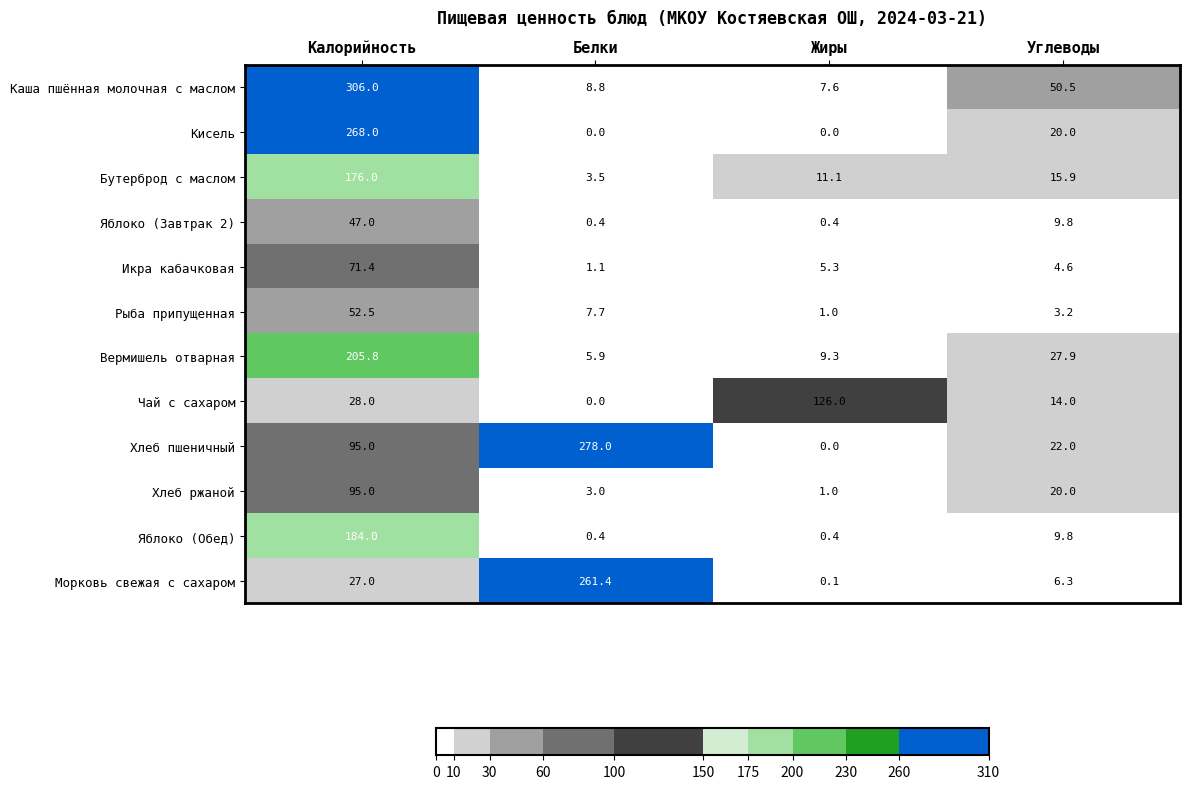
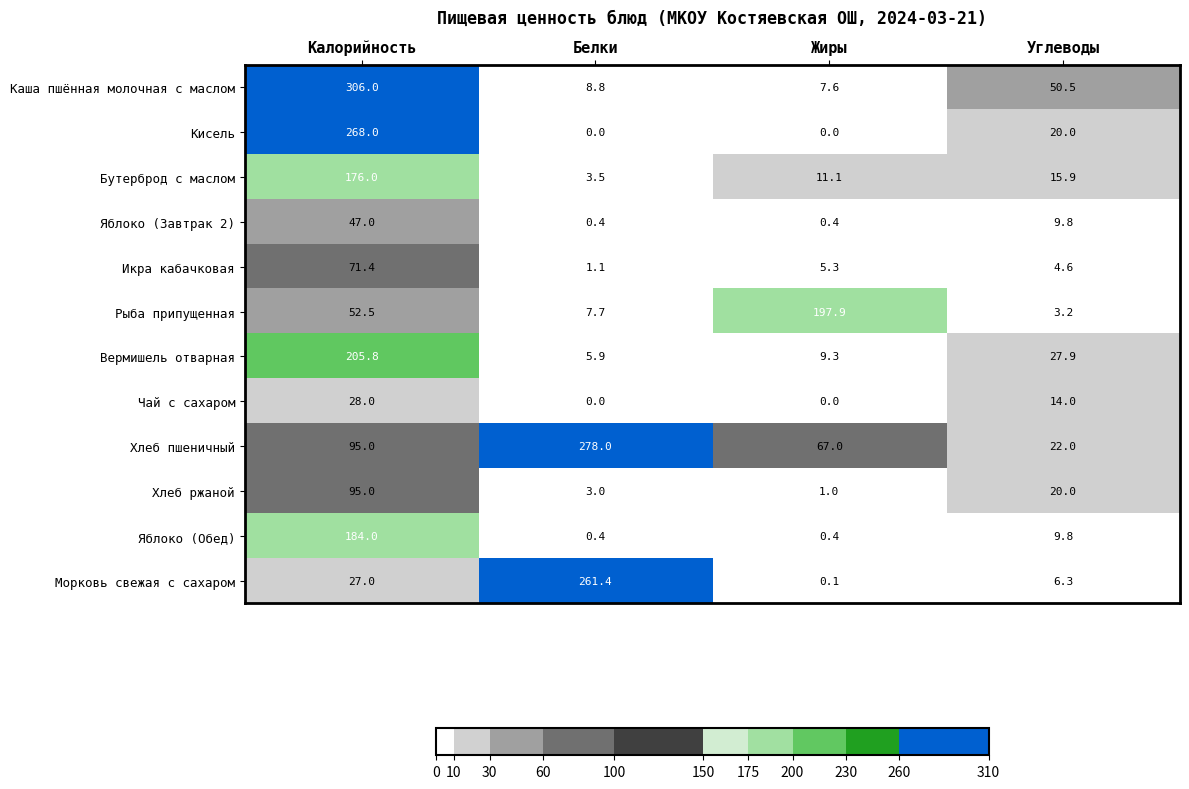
Рыба припущенная, Жиры: 1.0 -> 197.9
Чай с сахаром, Жиры: 126.0 -> 0.0
Хлеб пшеничный, Жиры: 0.0 -> 67.0
